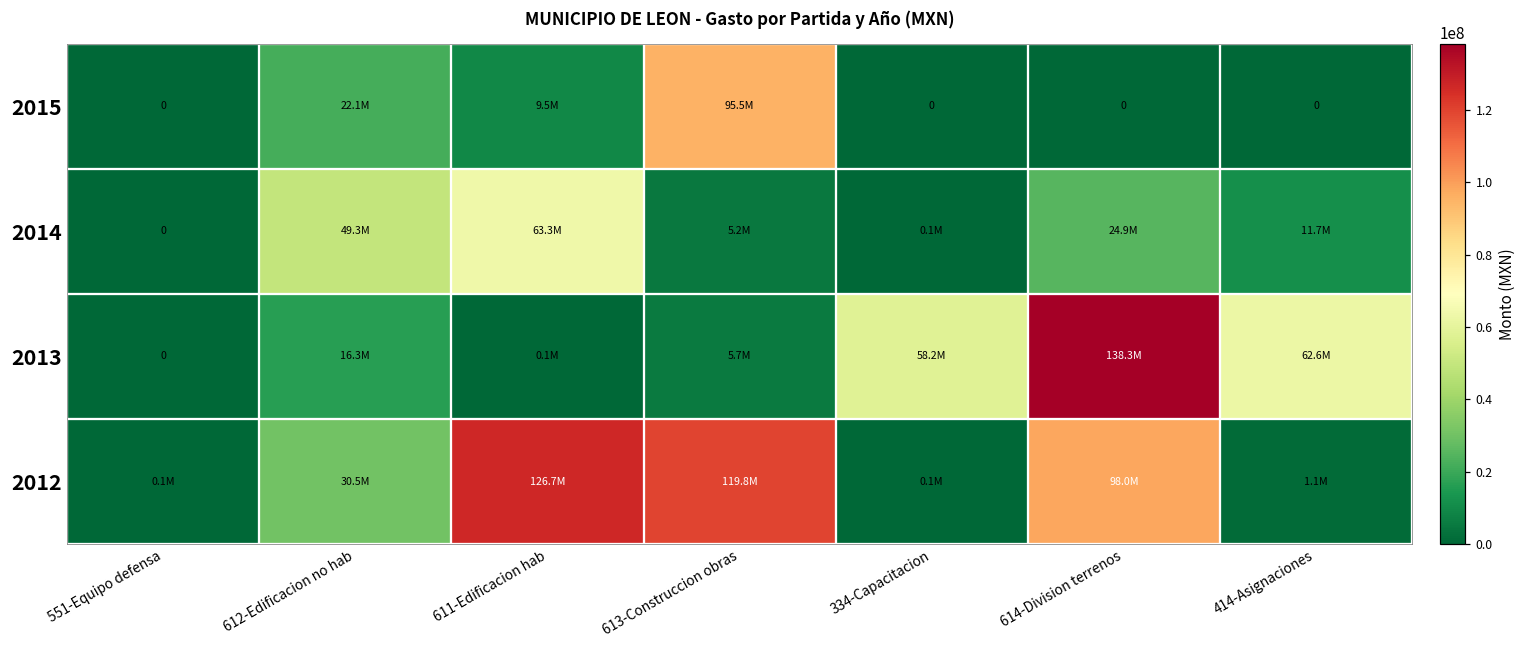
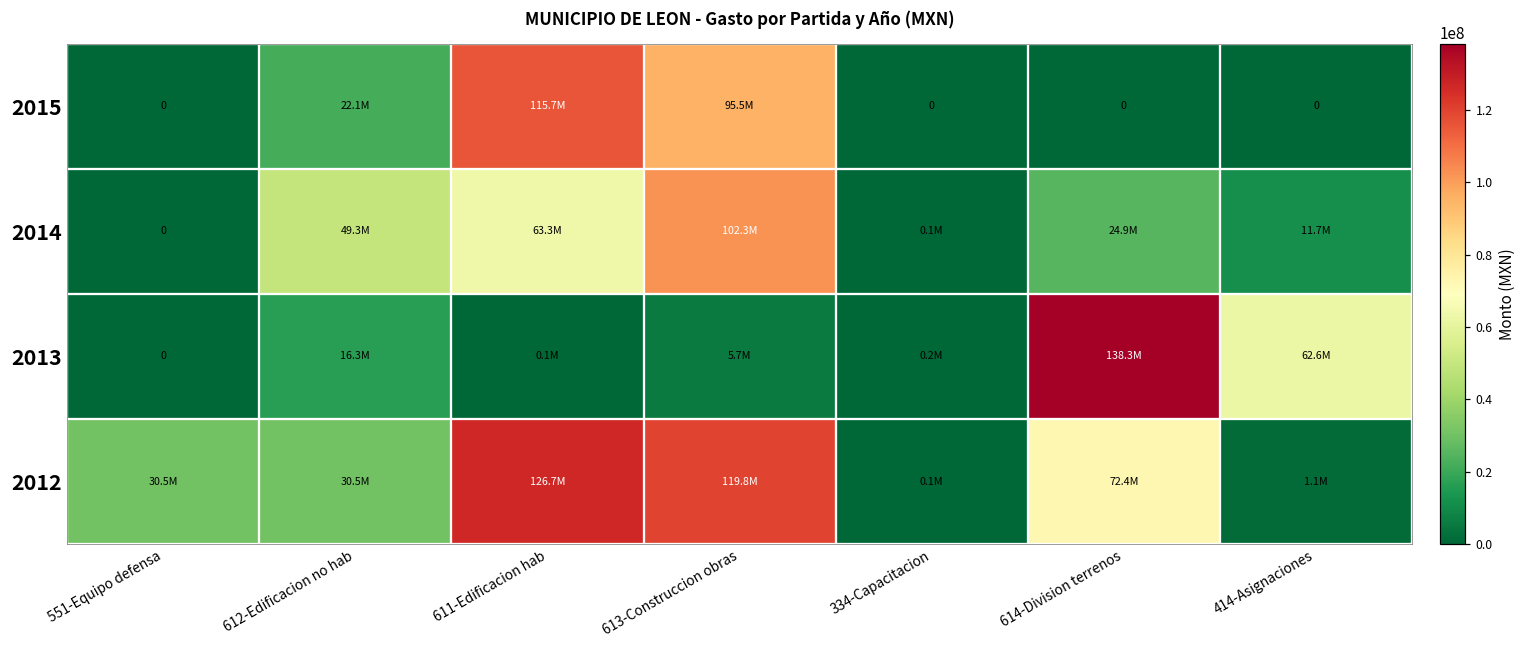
2015, 611-Edificacion hab: 9.5M -> 115.7M
2014, 613-Construccion obras: 5.2M -> 102.3M
2013, 334-Capacitacion: 58.2M -> 0.2M
2012, 551-Equipo defensa: 0.1M -> 30.5M
2012, 614-Division terrenos: 98.0M -> 72.4M
